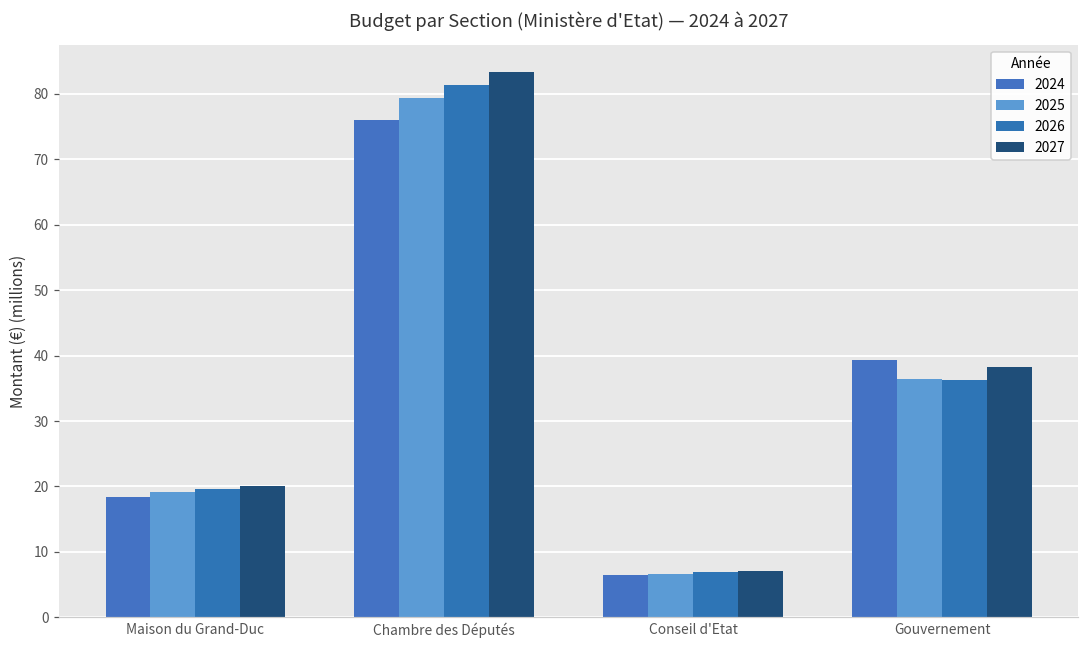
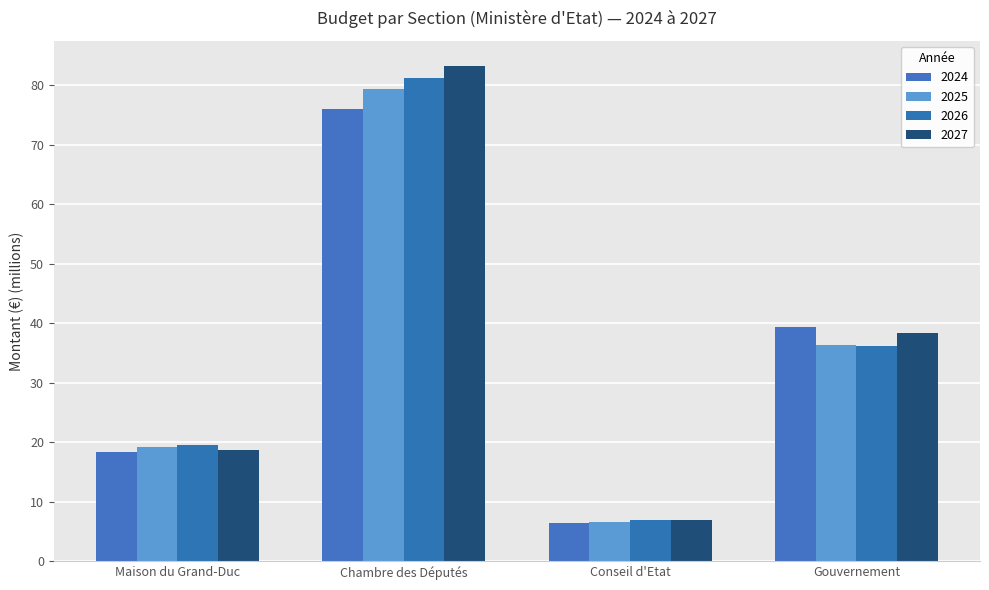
2027, Maison du Grand-Duc: 20 -> 19
